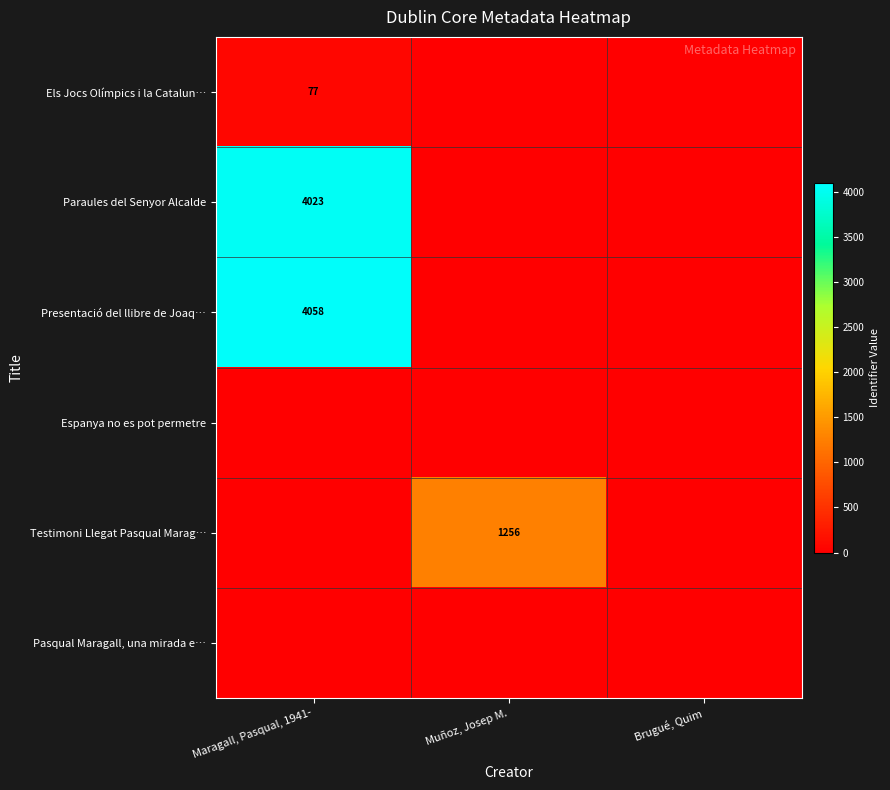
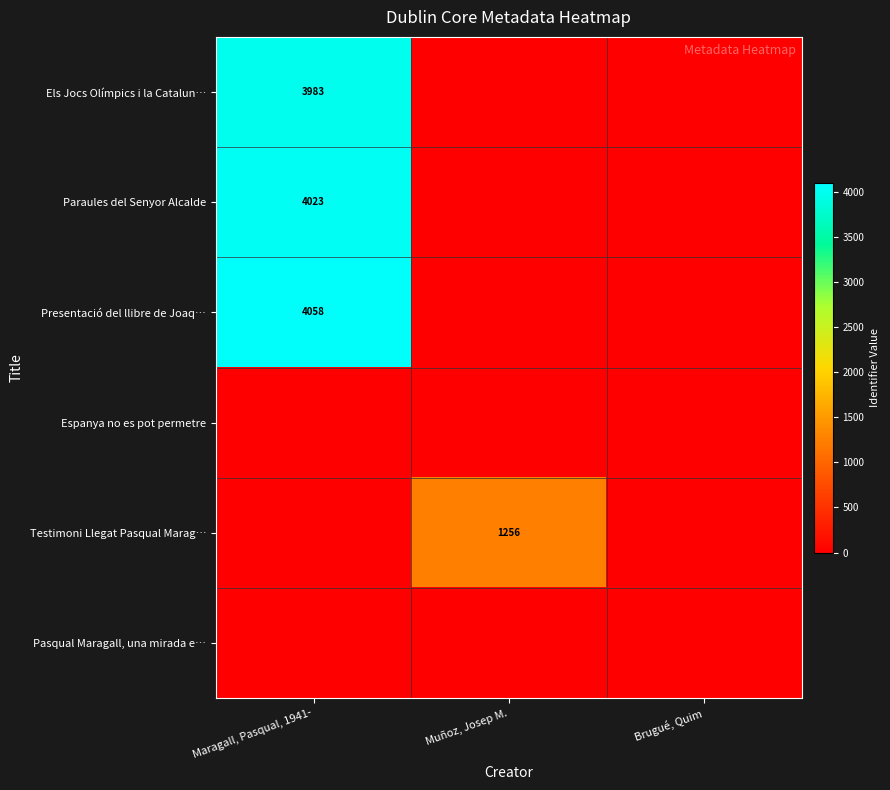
Els Jocs Olímpics i la Catalun…, Maragall, Pasqual, 1941-: 77 -> 3983
